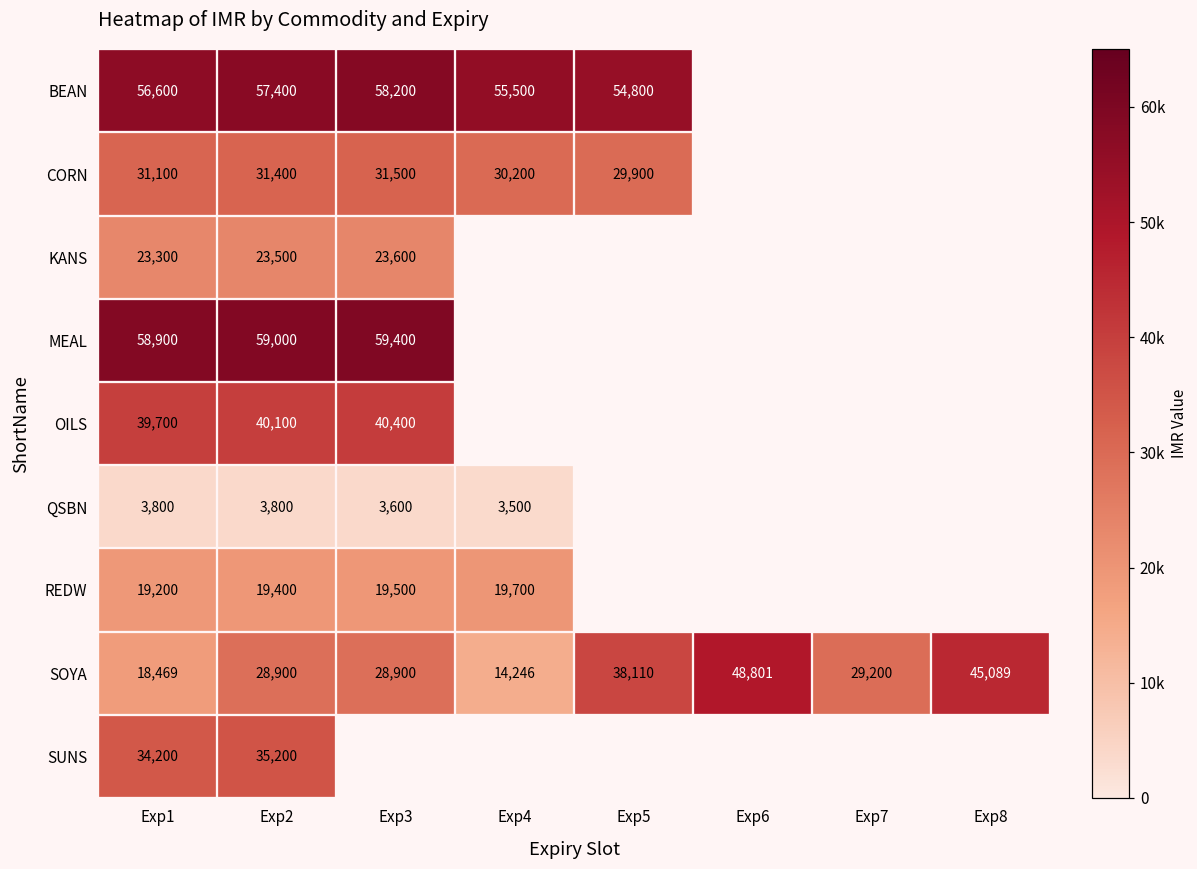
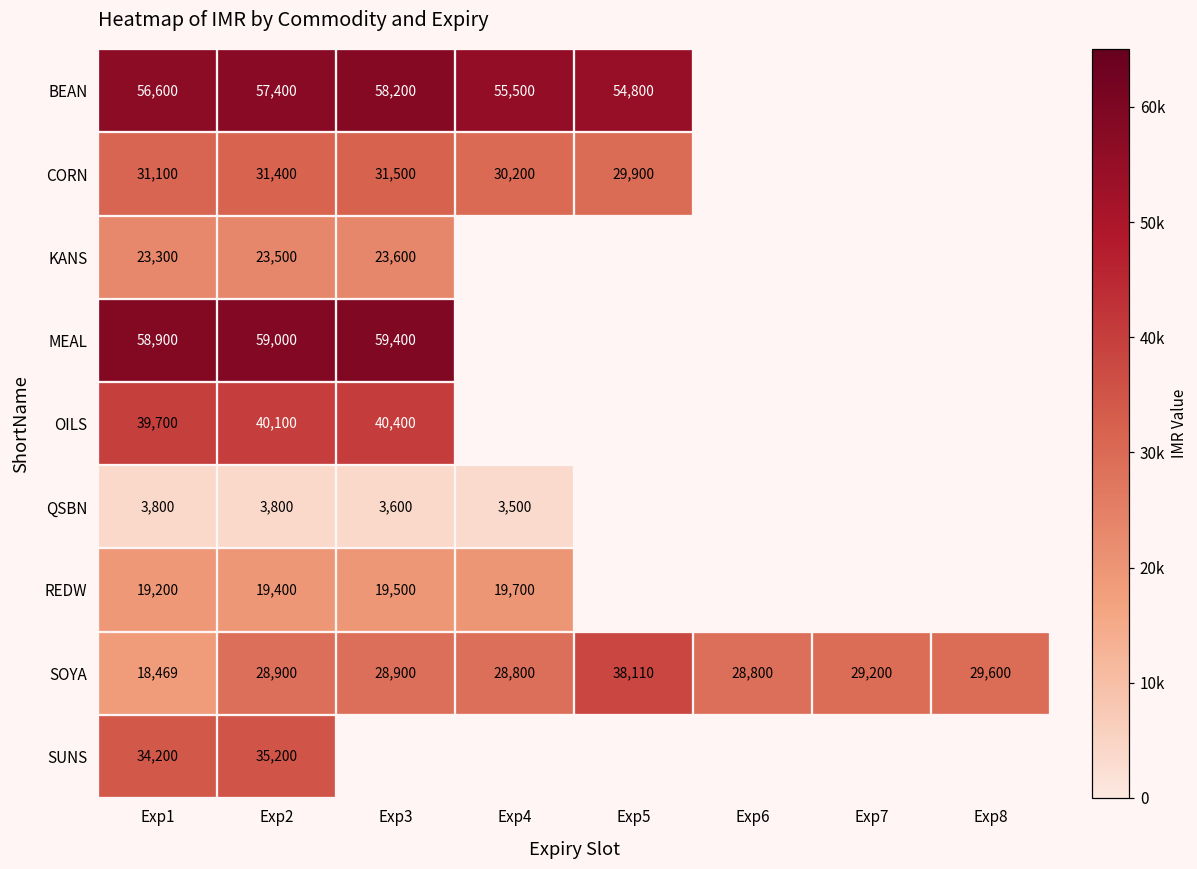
SOYA, Exp4: 14,246 -> 28,800
SOYA, Exp6: 48,801 -> 28,800
SOYA, Exp8: 45,089 -> 29,600
